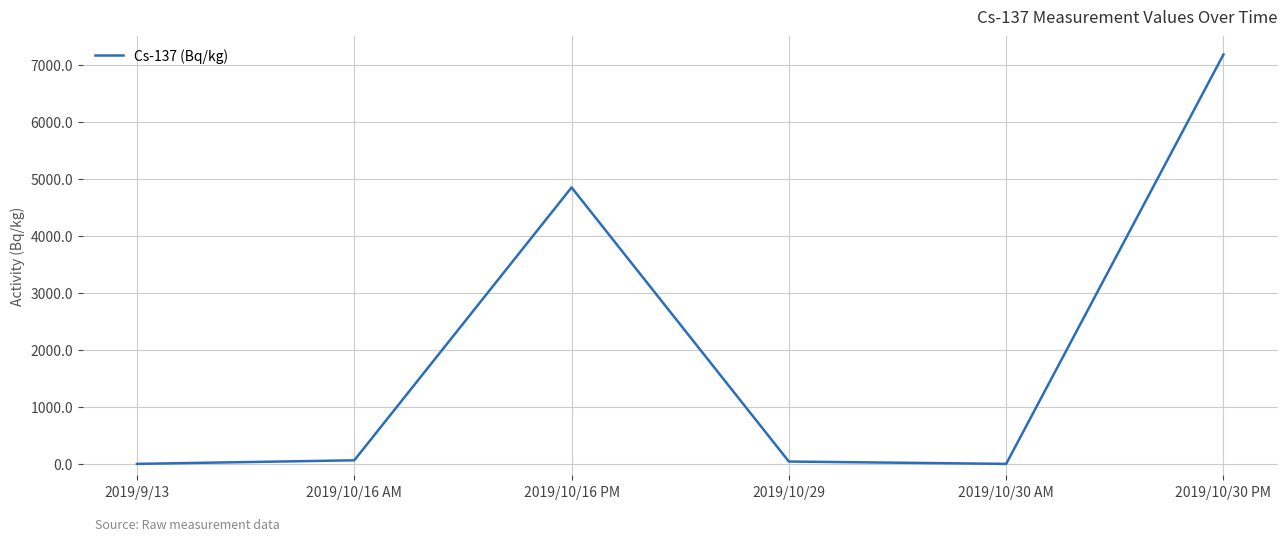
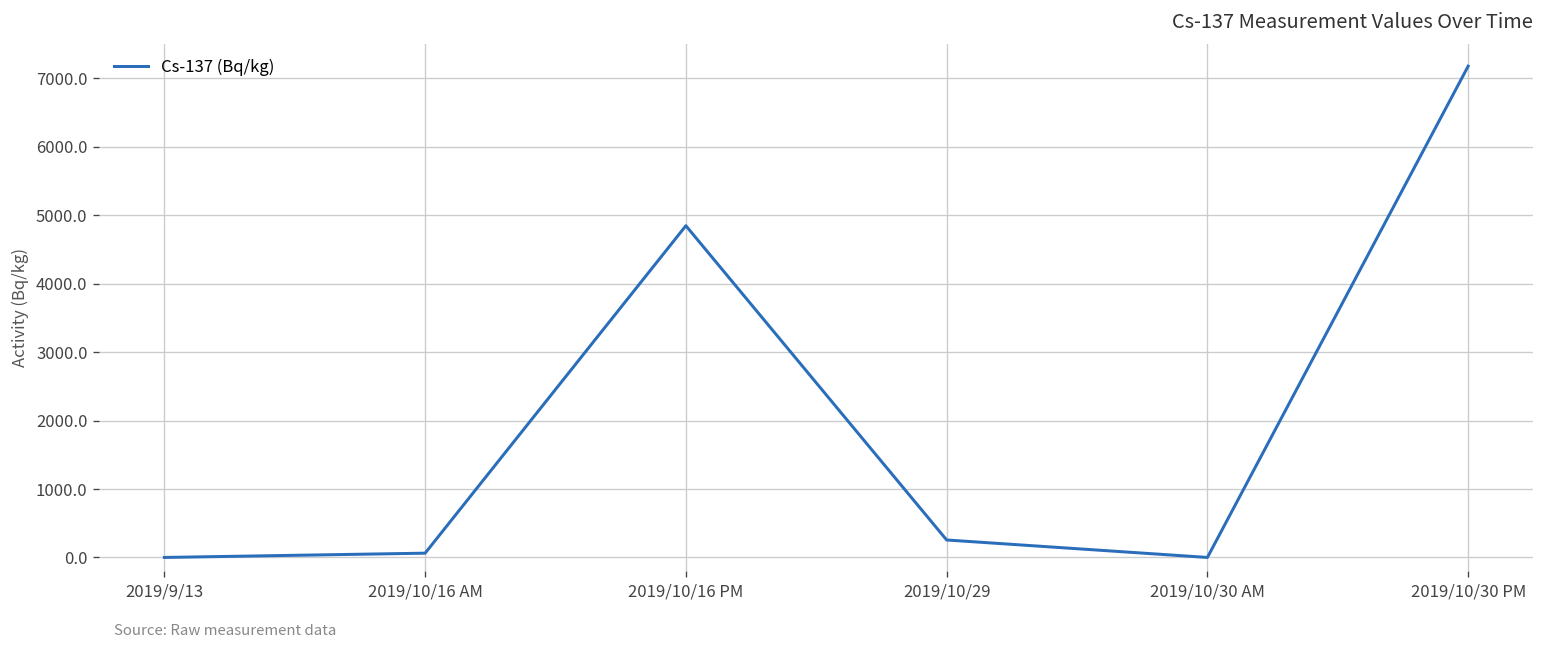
2019/10/29: 0 -> 300
